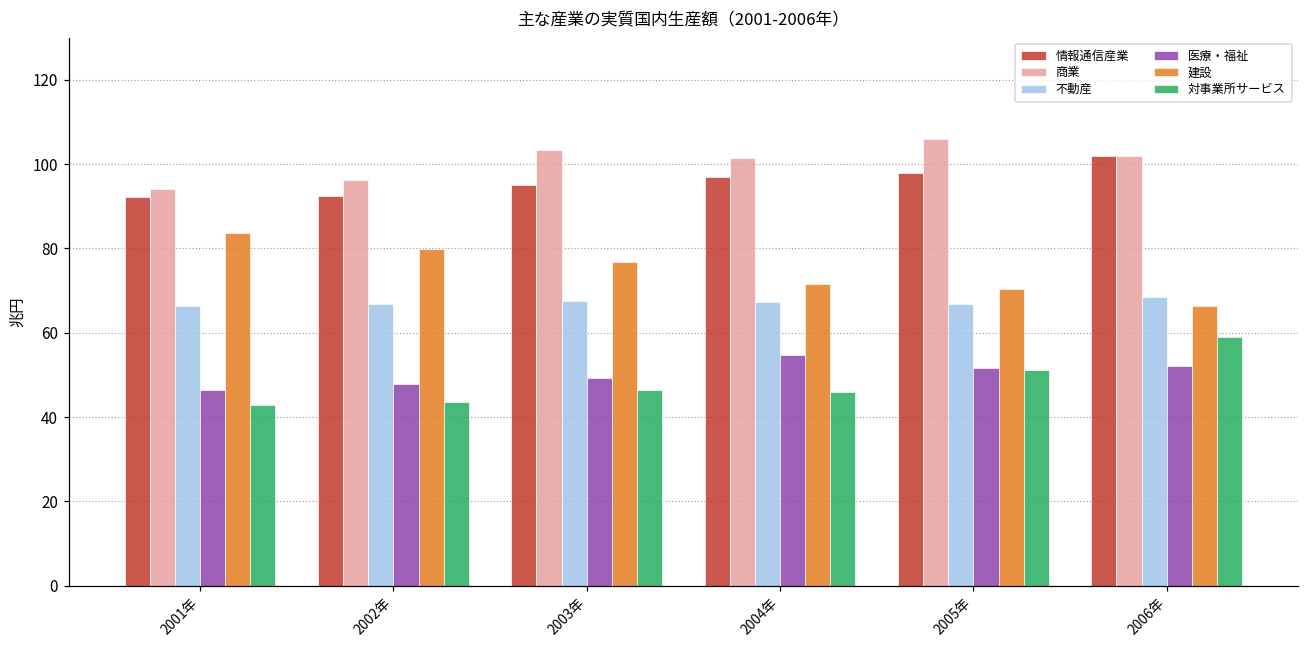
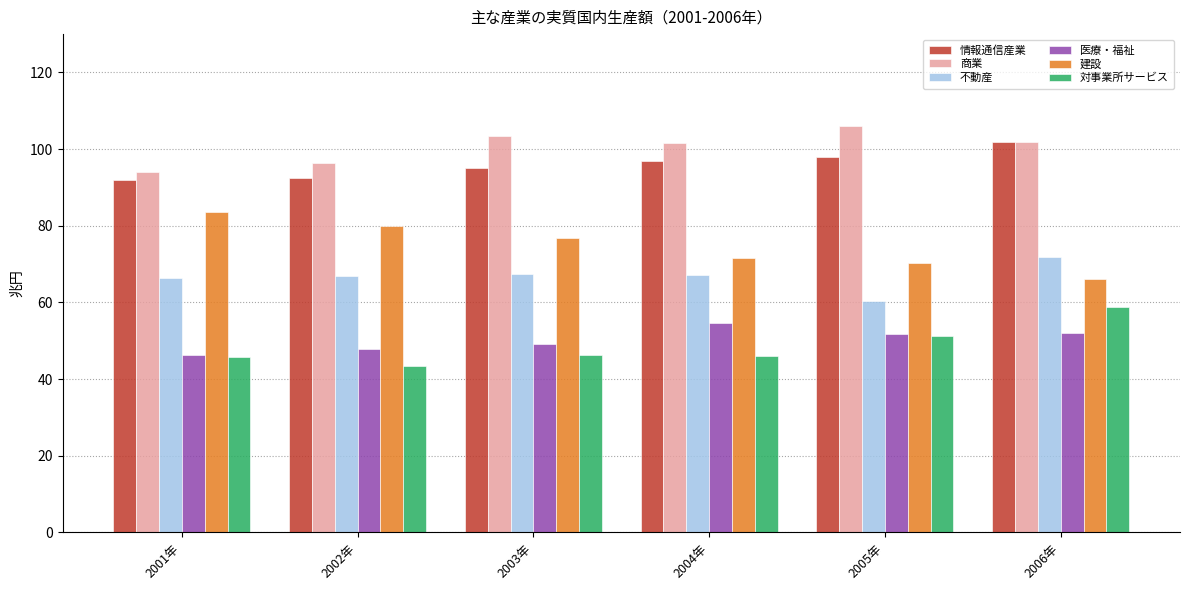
対事業所サービス, 2001年: 43 -> 46
不動産, 2005年: 67 -> 60
不動産, 2006年: 69 -> 72
